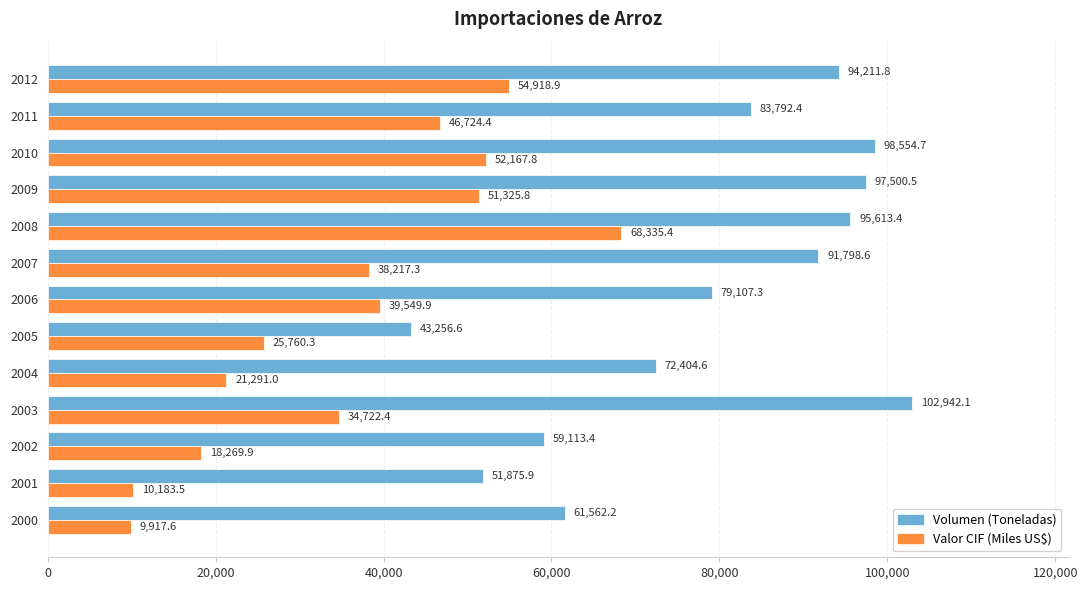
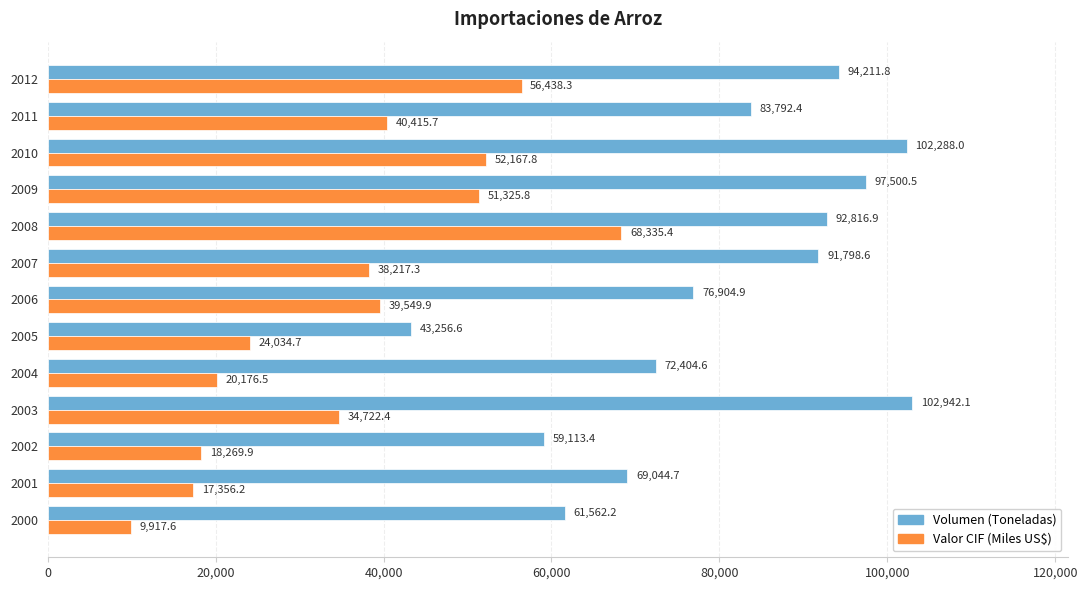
Valor CIF (Miles US$), 2012: 54,918.9 -> 56,438.3
Valor CIF (Miles US$), 2011: 46,724.4 -> 40,415.7
Volumen (Toneladas), 2010: 98,554.7 -> 102,288.0
Volumen (Toneladas), 2008: 95,613.4 -> 92,816.9
Volumen (Toneladas), 2006: 79,107.3 -> 76,904.9
Valor CIF (Miles US$), 2005: 25,760.3 -> 24,034.7
Valor CIF (Miles US$), 2004: 21,291.0 -> 20,176.5
Volumen (Toneladas), 2001: 51,875.9 -> 69,044.7
Valor CIF (Miles US$), 2001: 10,183.5 -> 17,356.2
